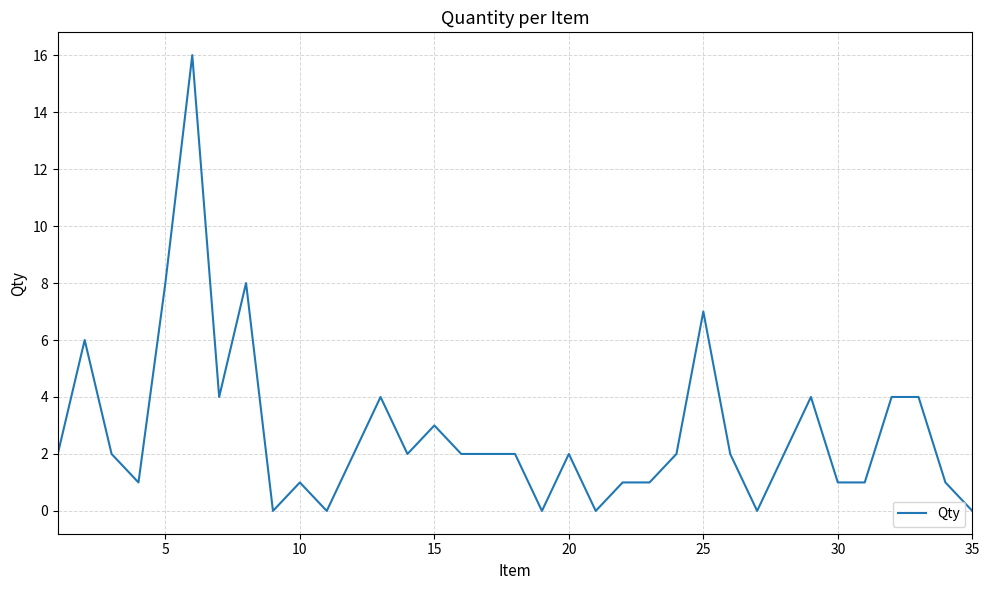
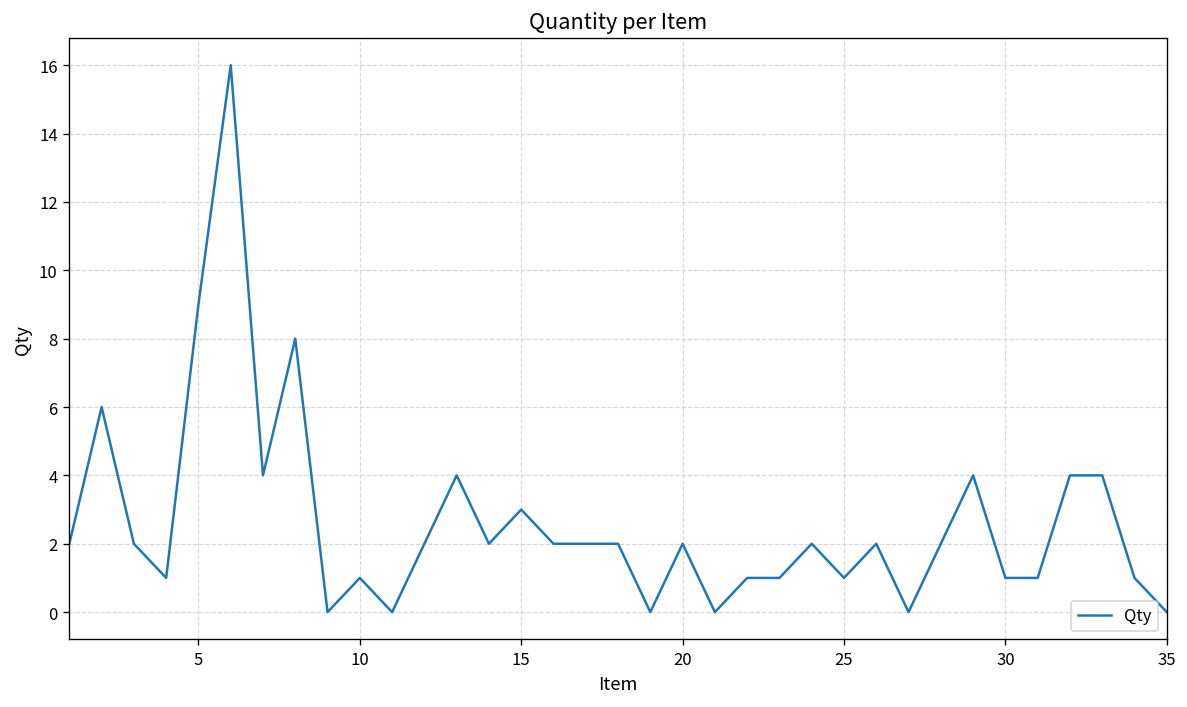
5: 8 -> 9
25: 7 -> 1
